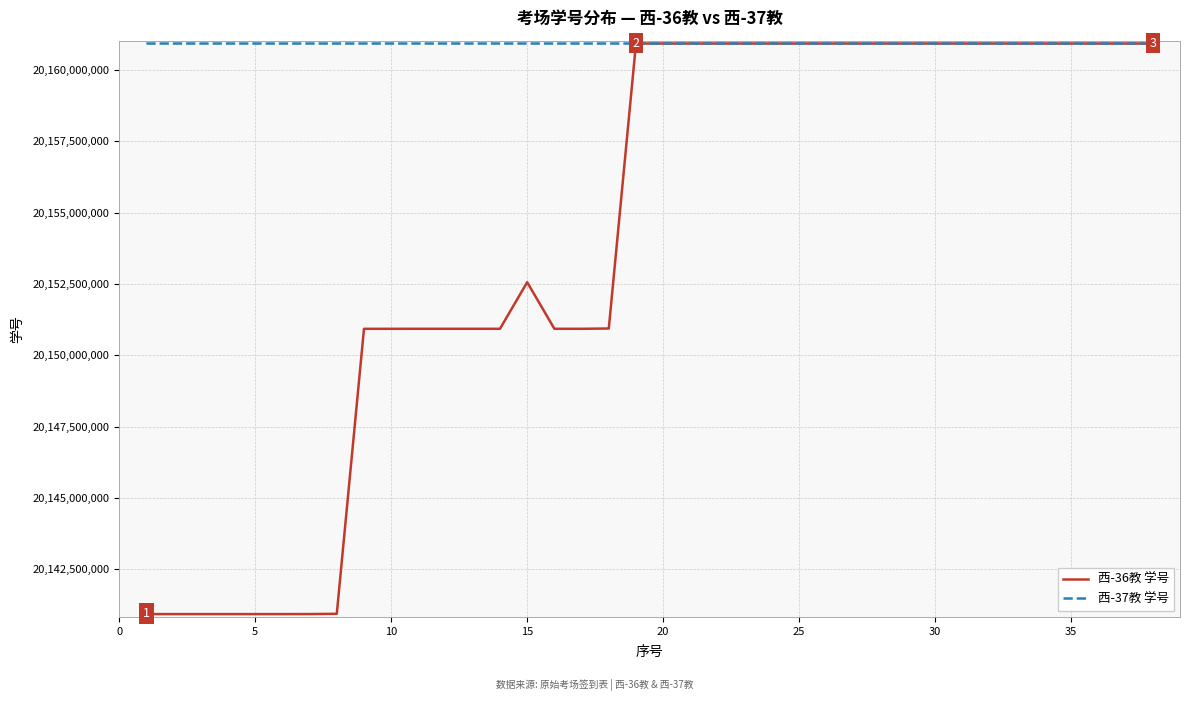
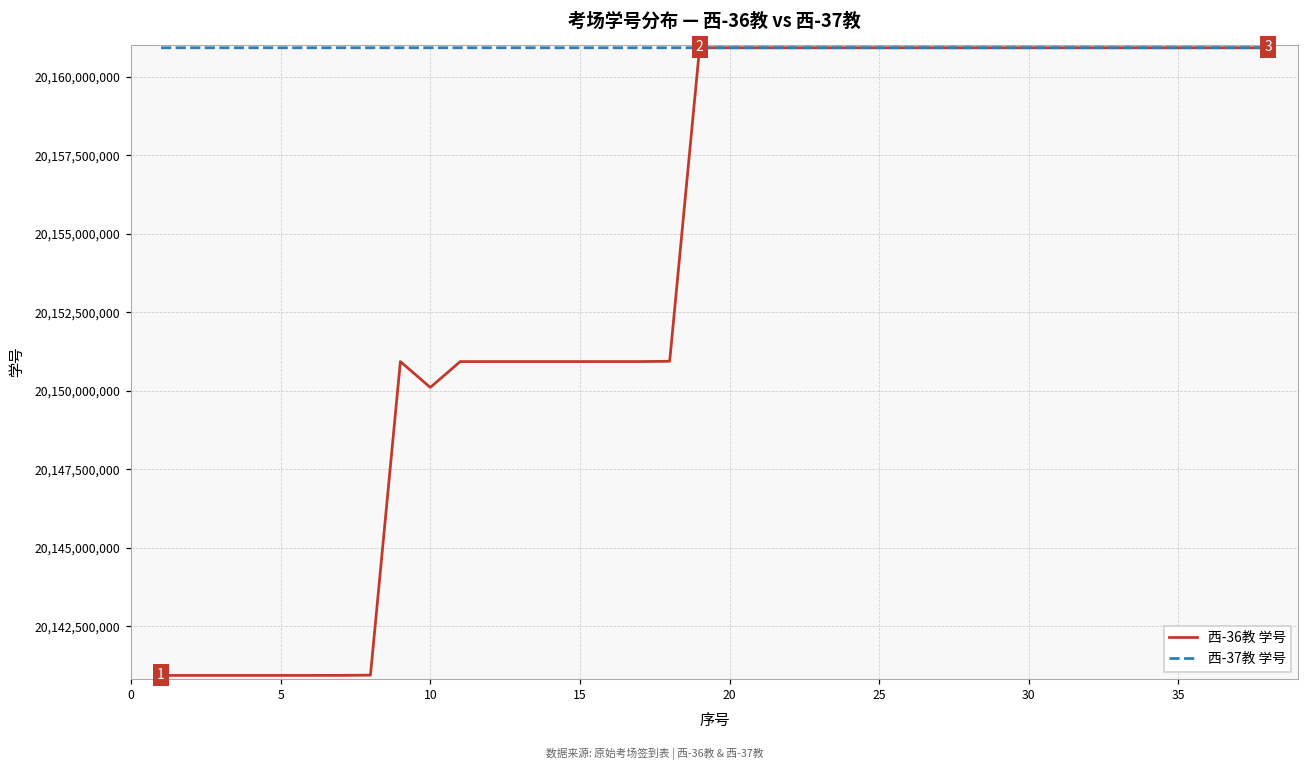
西-36教 学号, 10: 20,150,900,000 -> 20,150,100,000
西-36教 学号, 15: 20,152,600,000 -> 20,150,900,000
